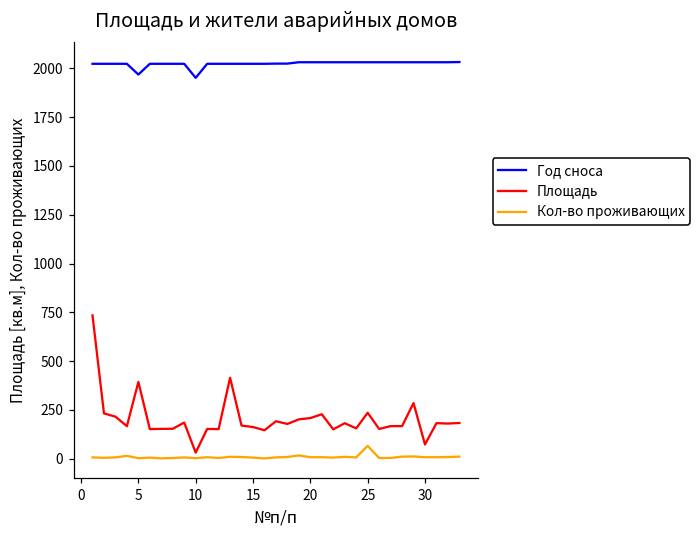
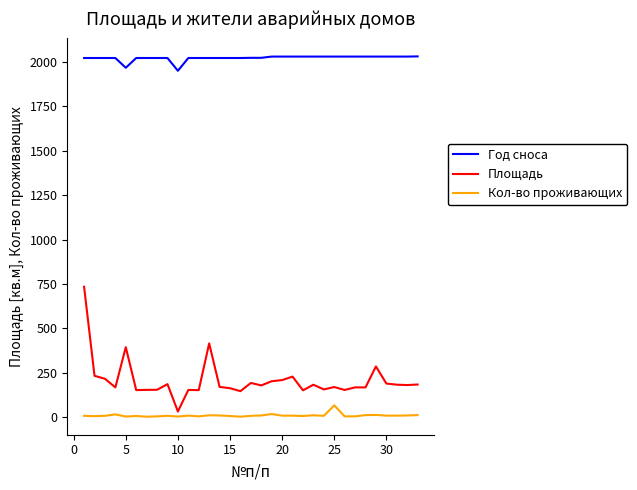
Площадь, 25: 240 -> 170
Площадь, 30: 70 -> 190
